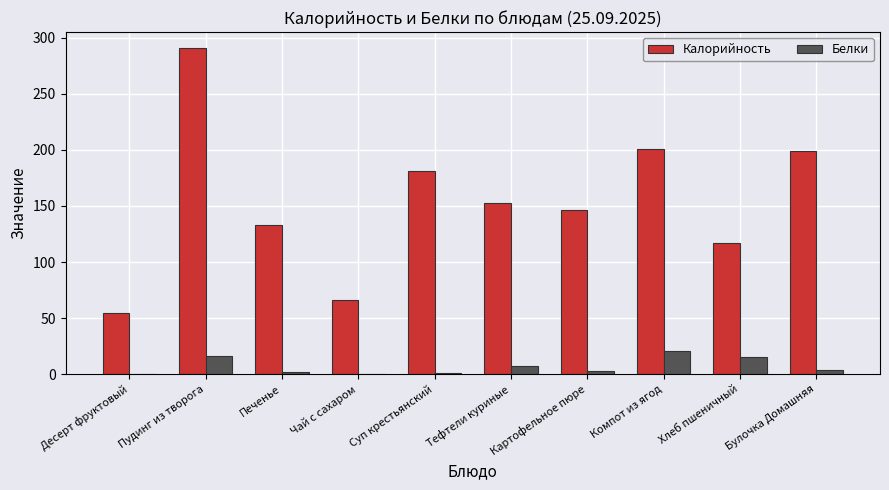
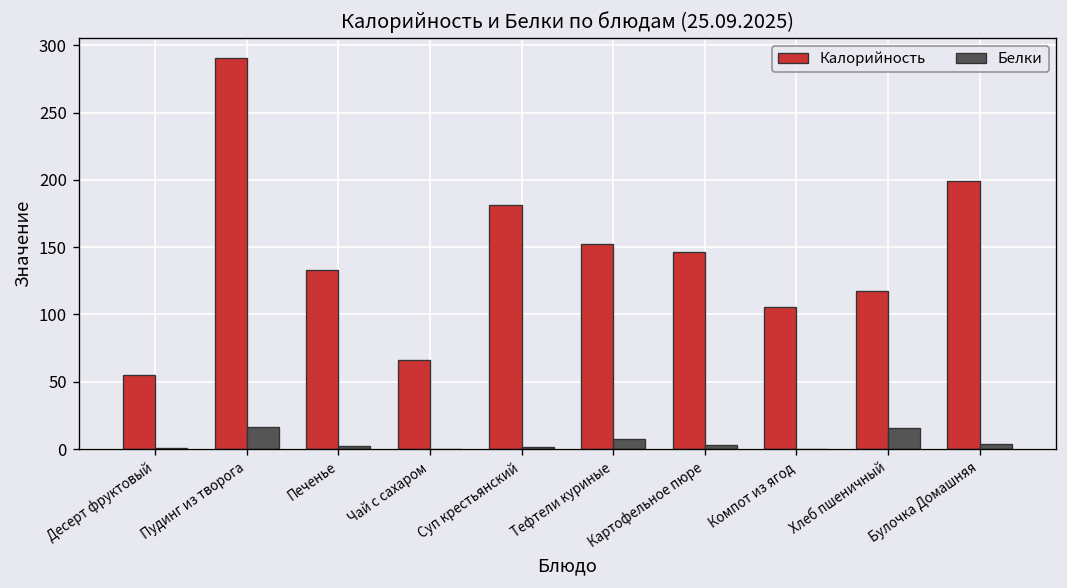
Калорийность, Компот из ягод: 201 -> 106
Белки, Компот из ягод: 20 -> 0
